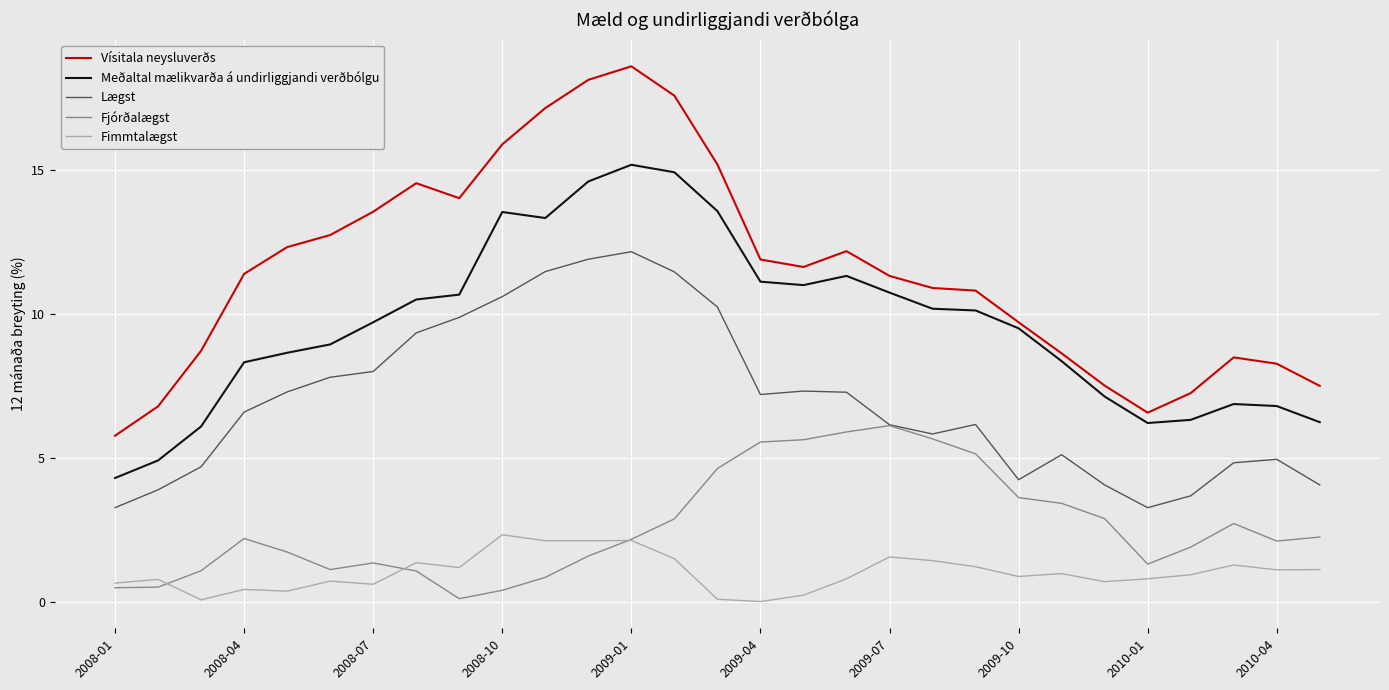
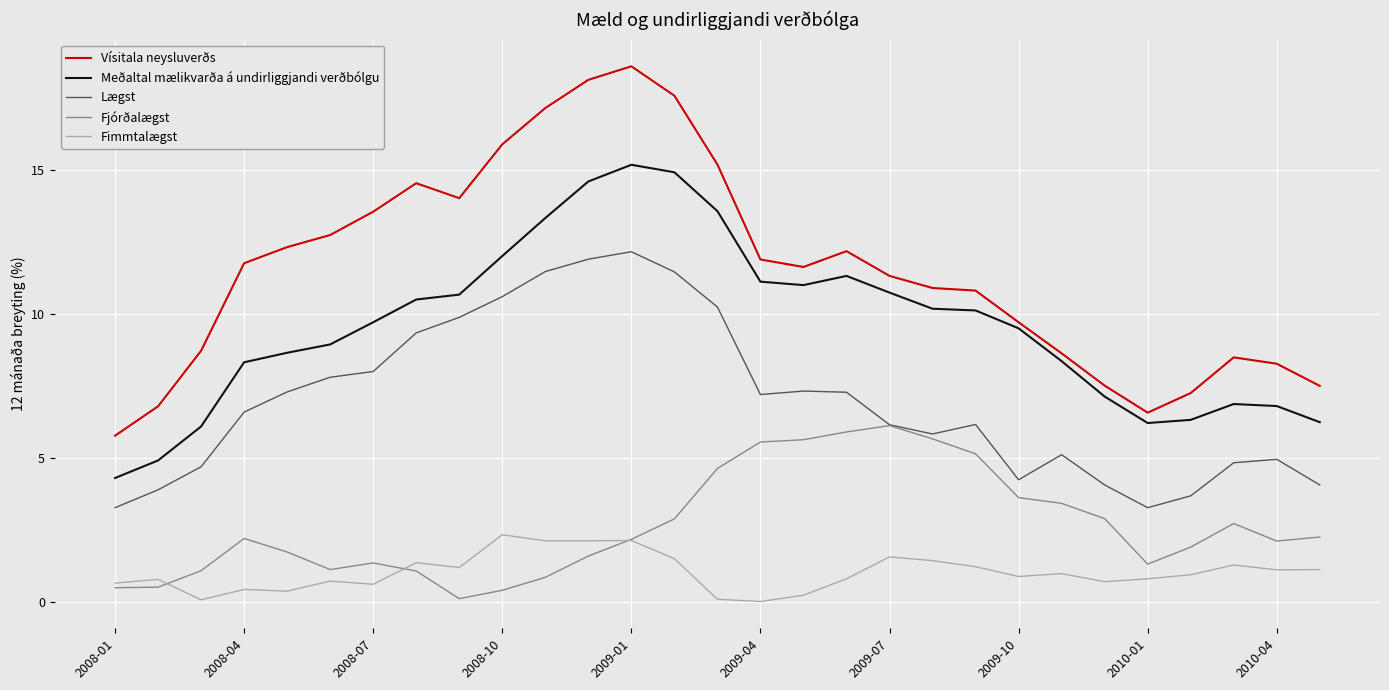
Vísitala neysluverðs, 2008-04: 11.4 -> 11.8
Meðaltal mælikvarða á undirliggjandi verðbólgu, 2008-10: 13.5 -> 12.0
